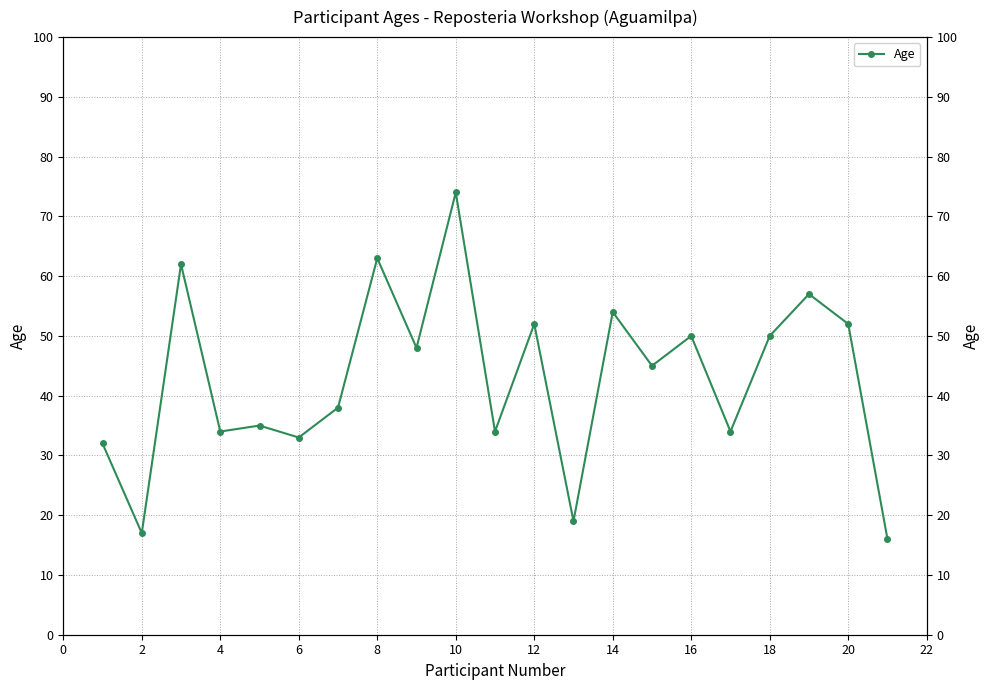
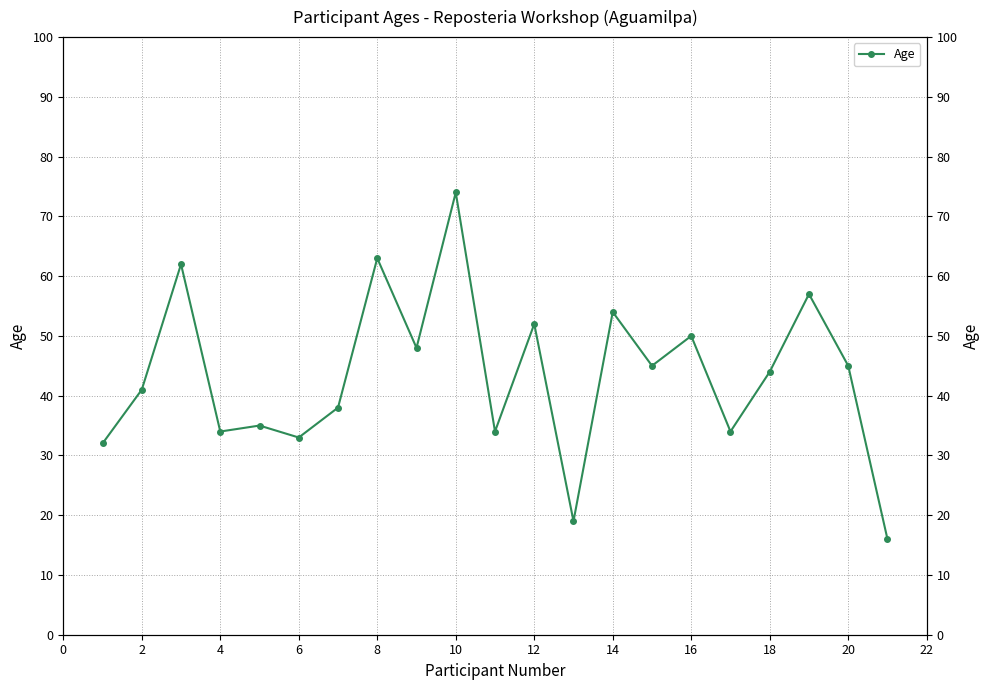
2: 17 -> 41
18: 50 -> 44
20: 52 -> 45
